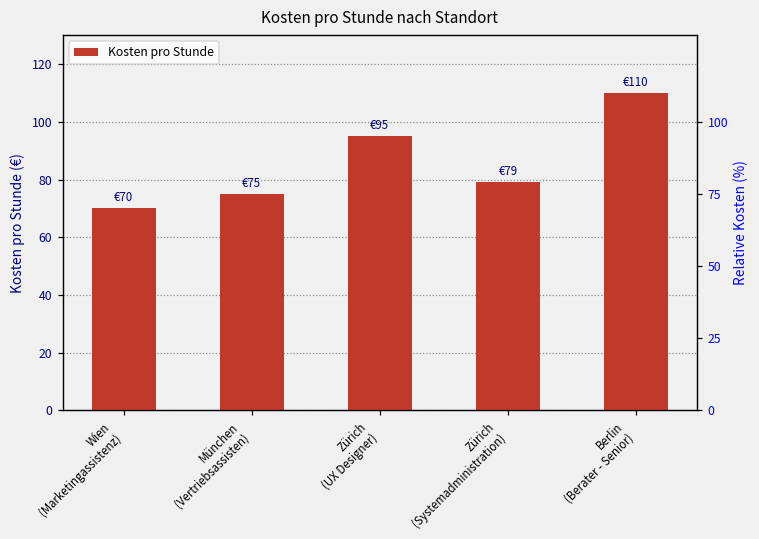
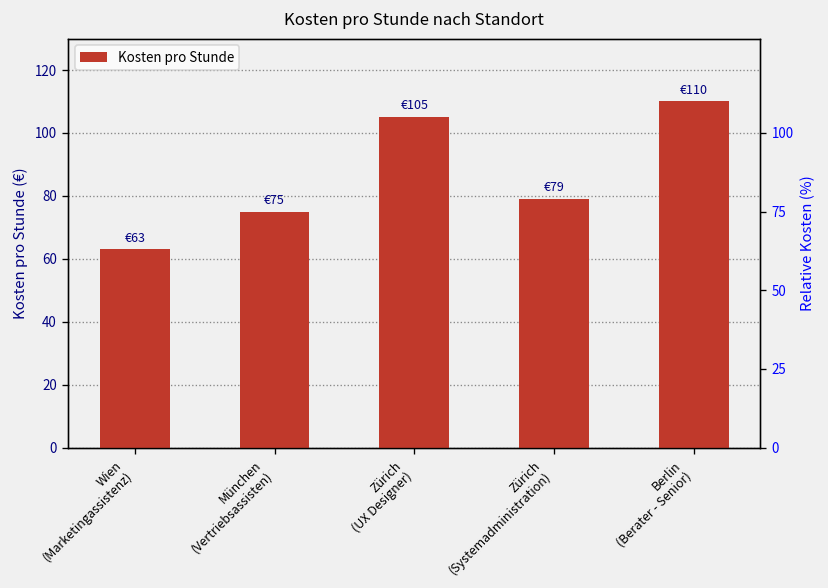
Wien (Marketingassistenz): €70 -> €63
Zürich (UX Designer): €95 -> €105
